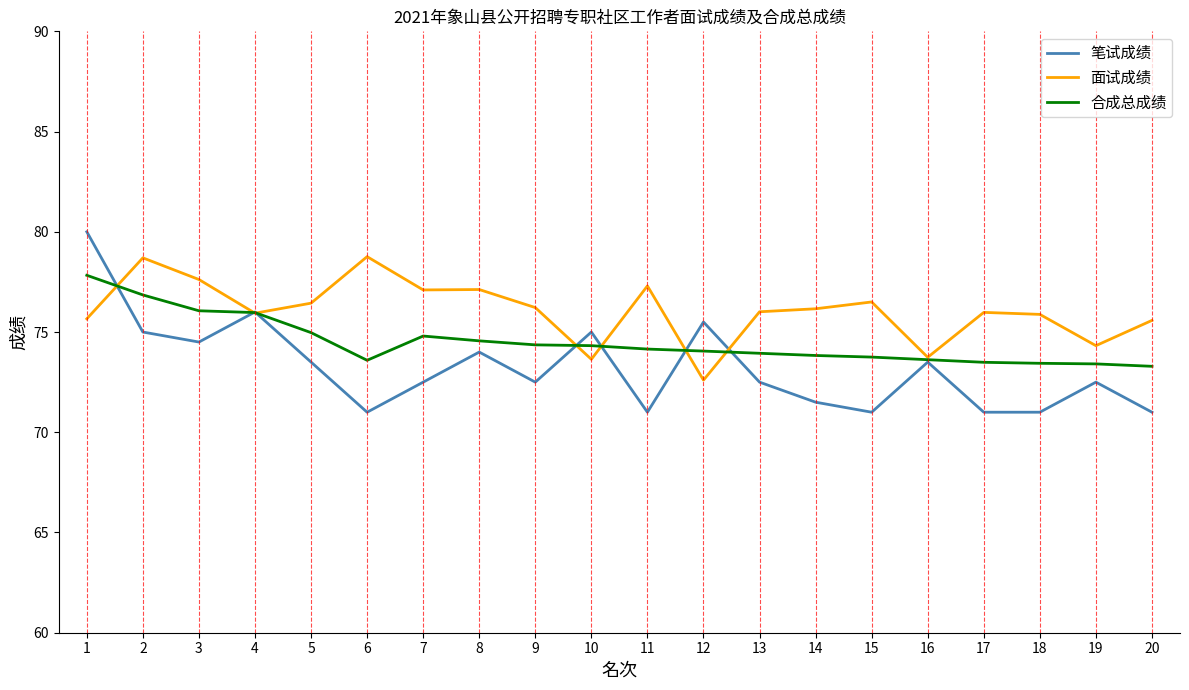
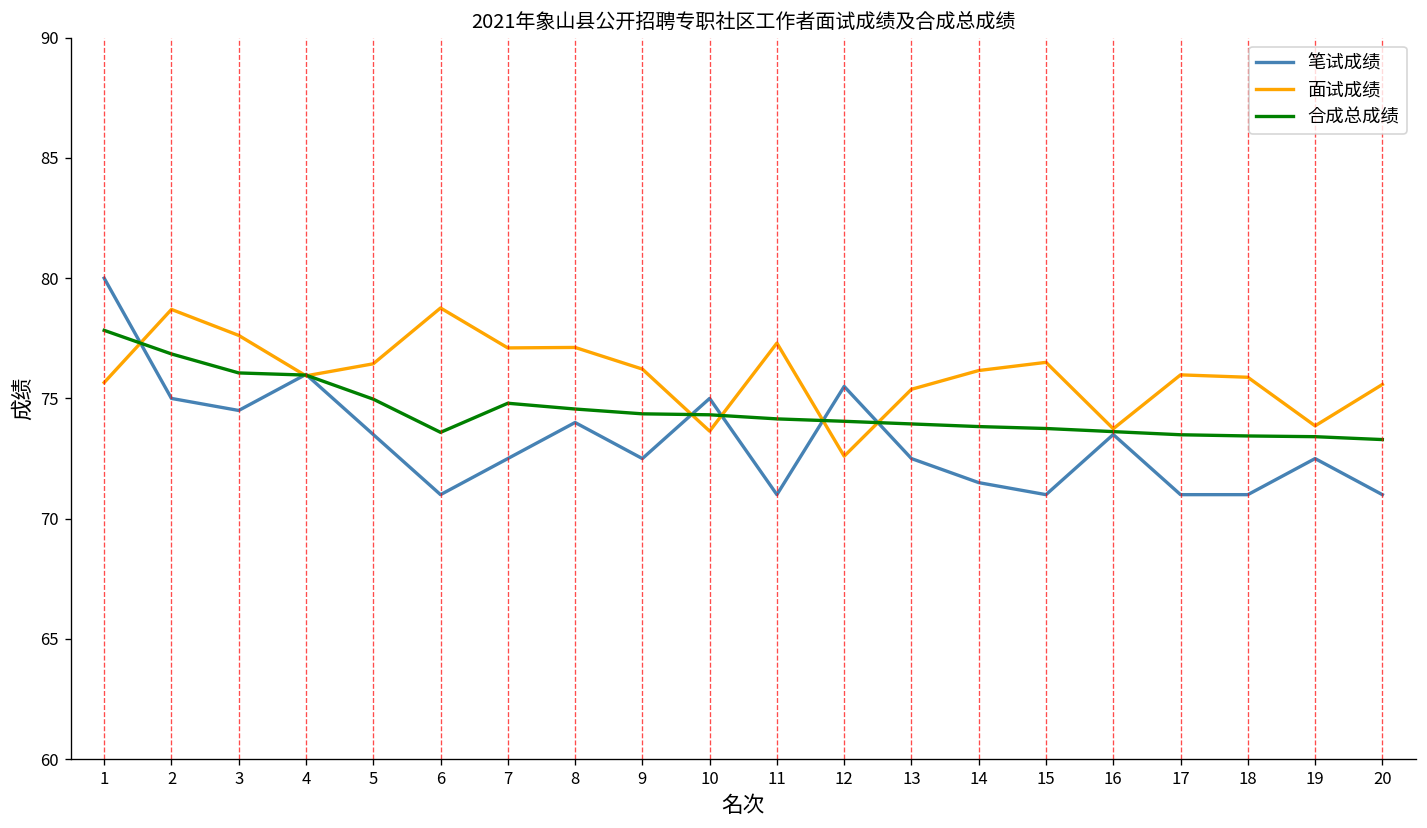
面试成绩, 13: 76.0 -> 75.4
面试成绩, 19: 74.3 -> 73.9
